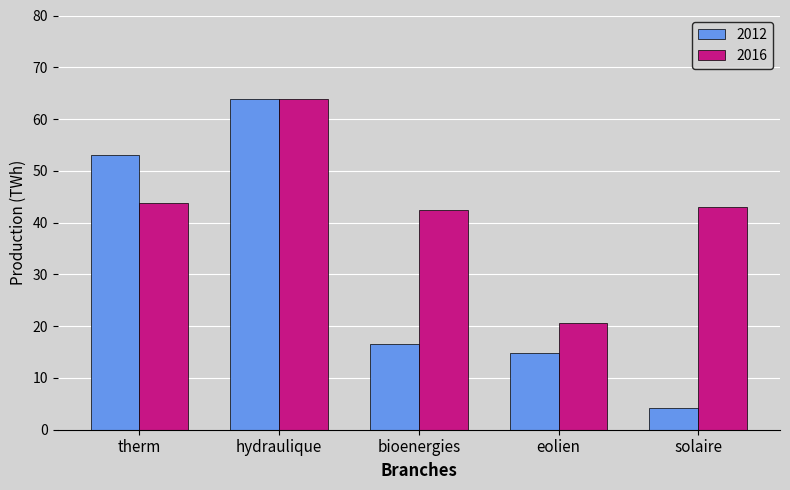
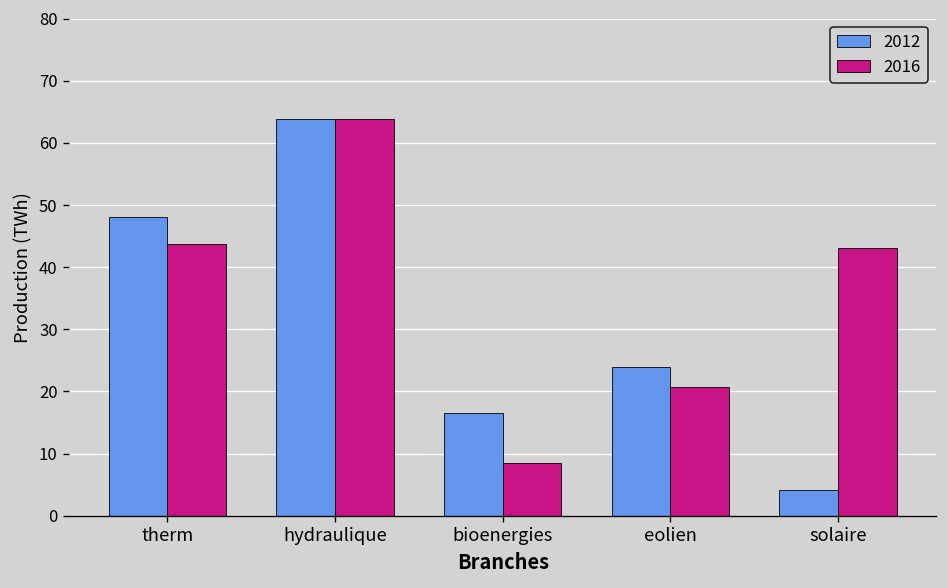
2012, therm: 53 -> 48
2016, bioenergies: 42 -> 9
2012, eolien: 15 -> 24
